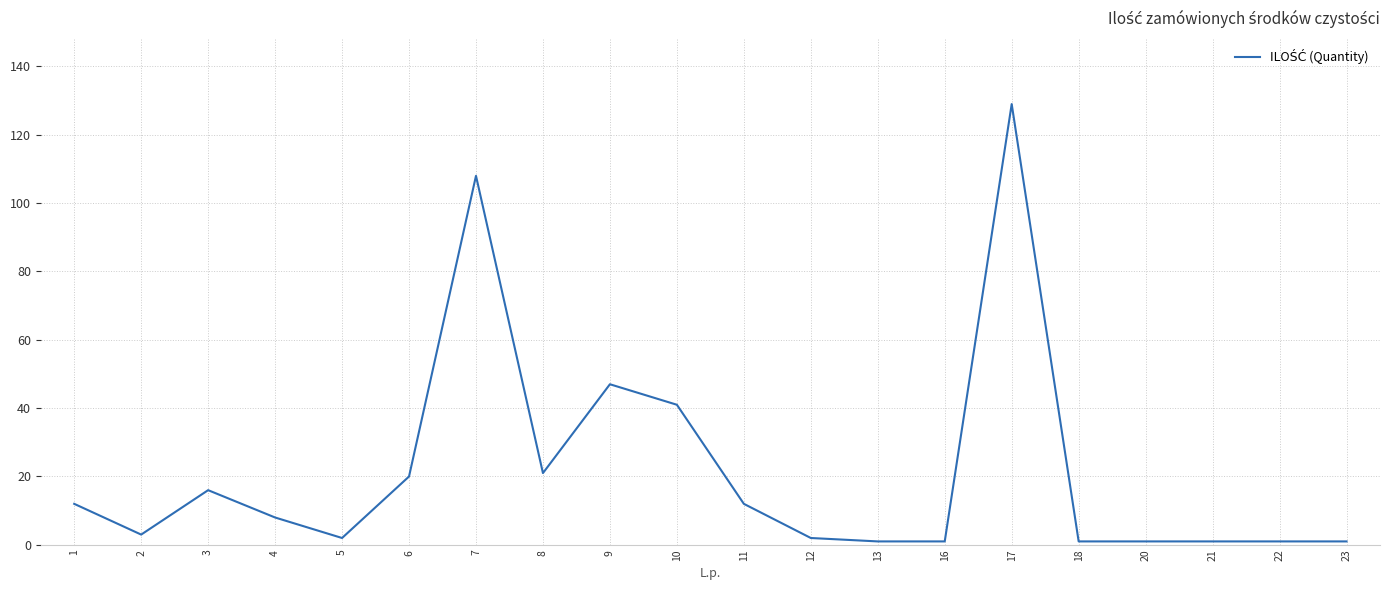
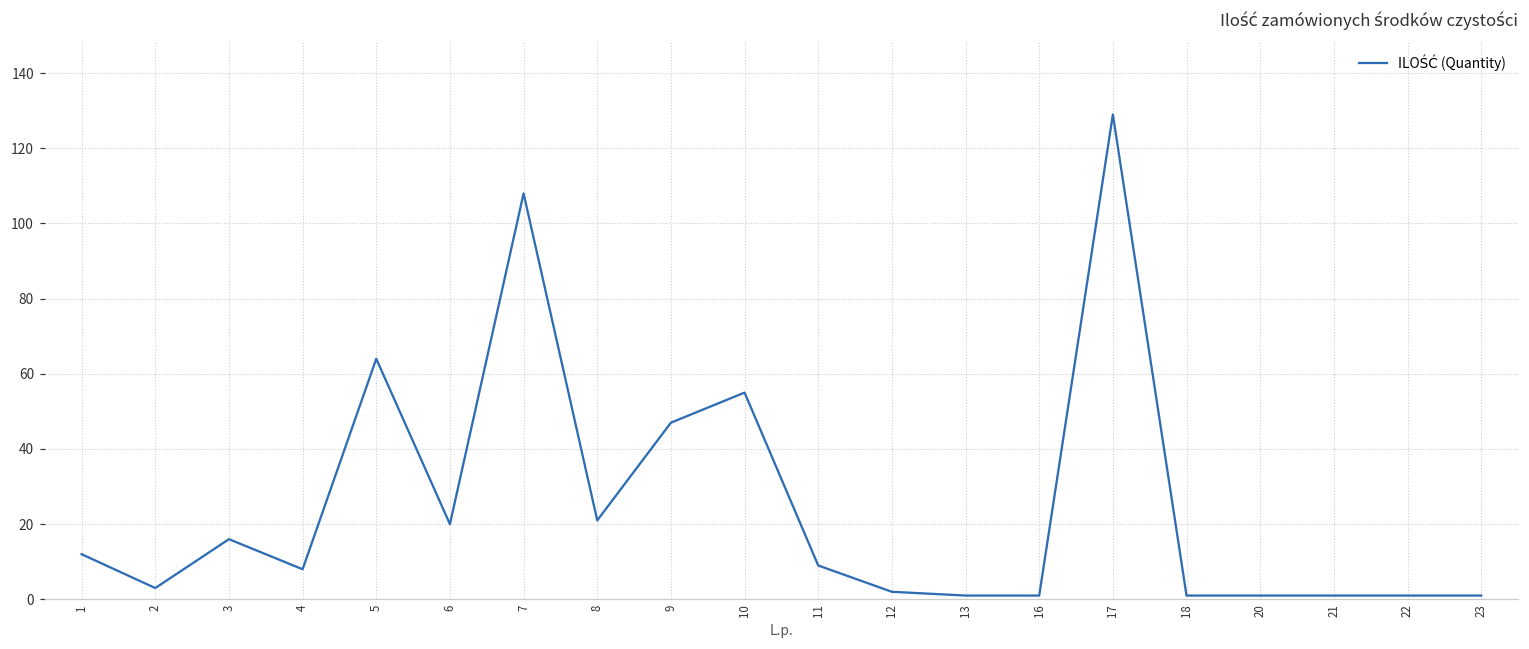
5: 2 -> 64
10: 41 -> 55
11: 12 -> 9
